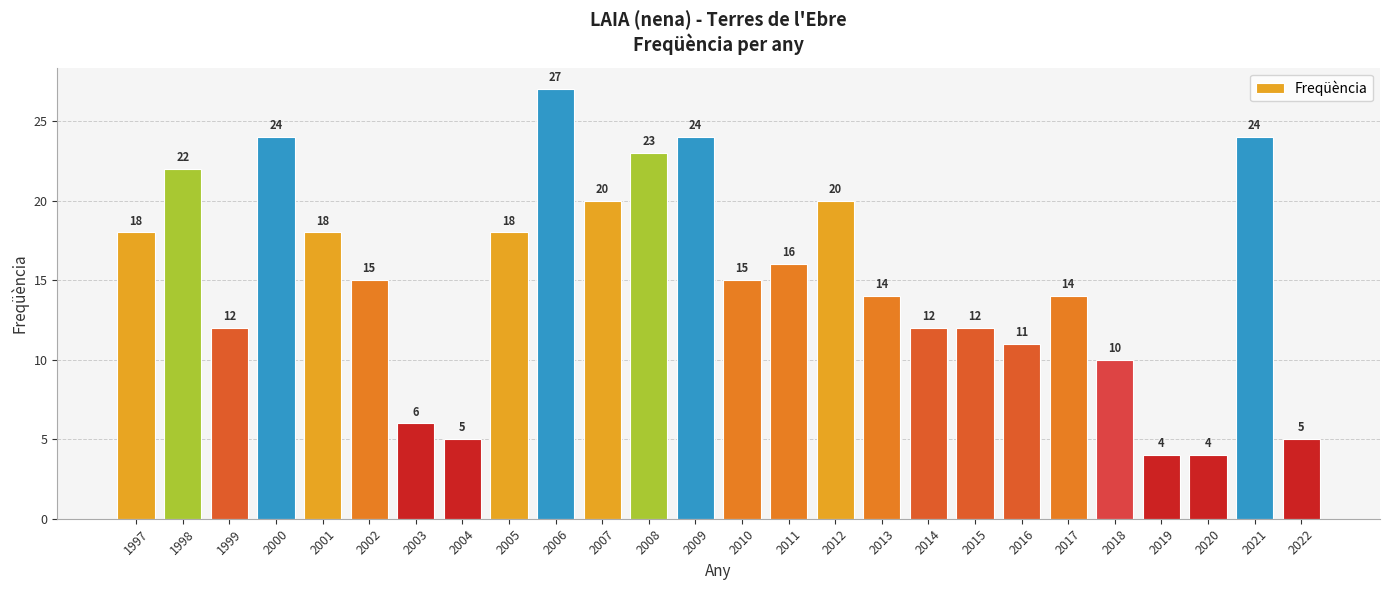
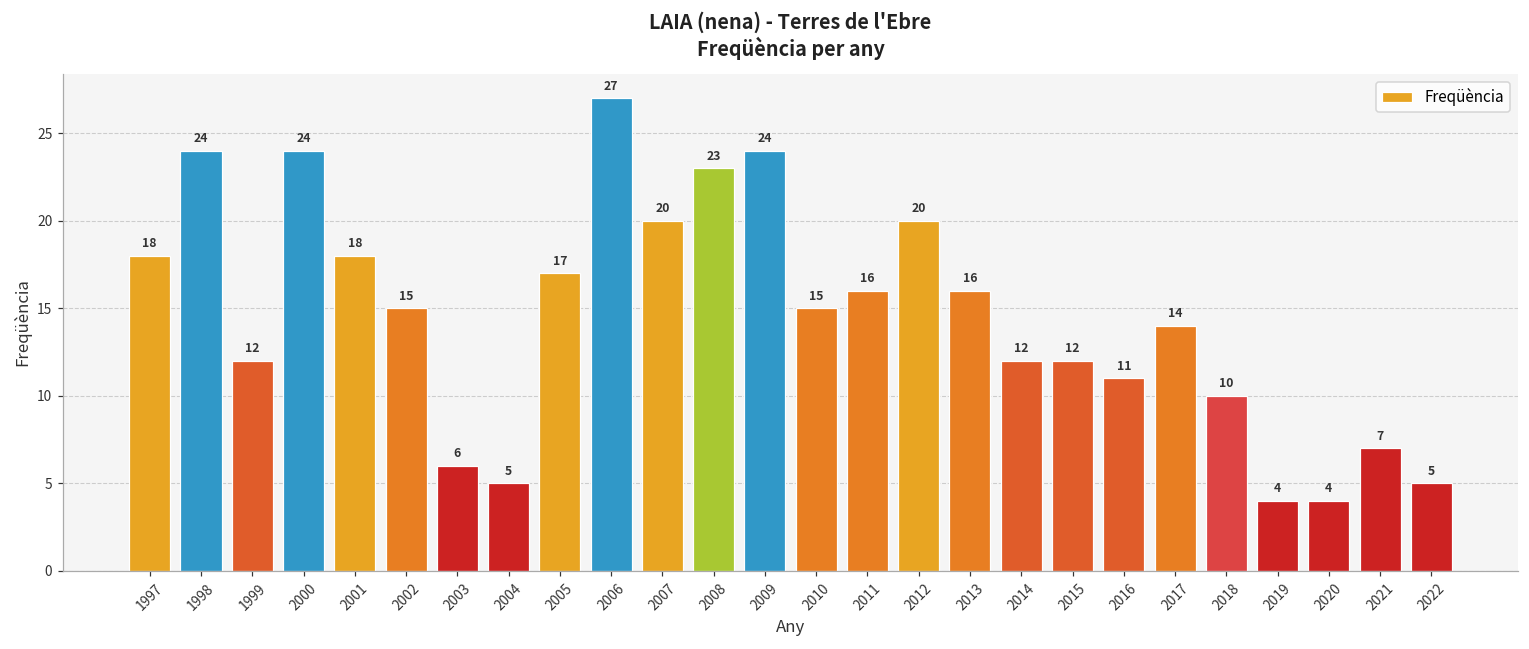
1998: 22 -> 24
2005: 18 -> 17
2013: 14 -> 16
2021: 24 -> 7
